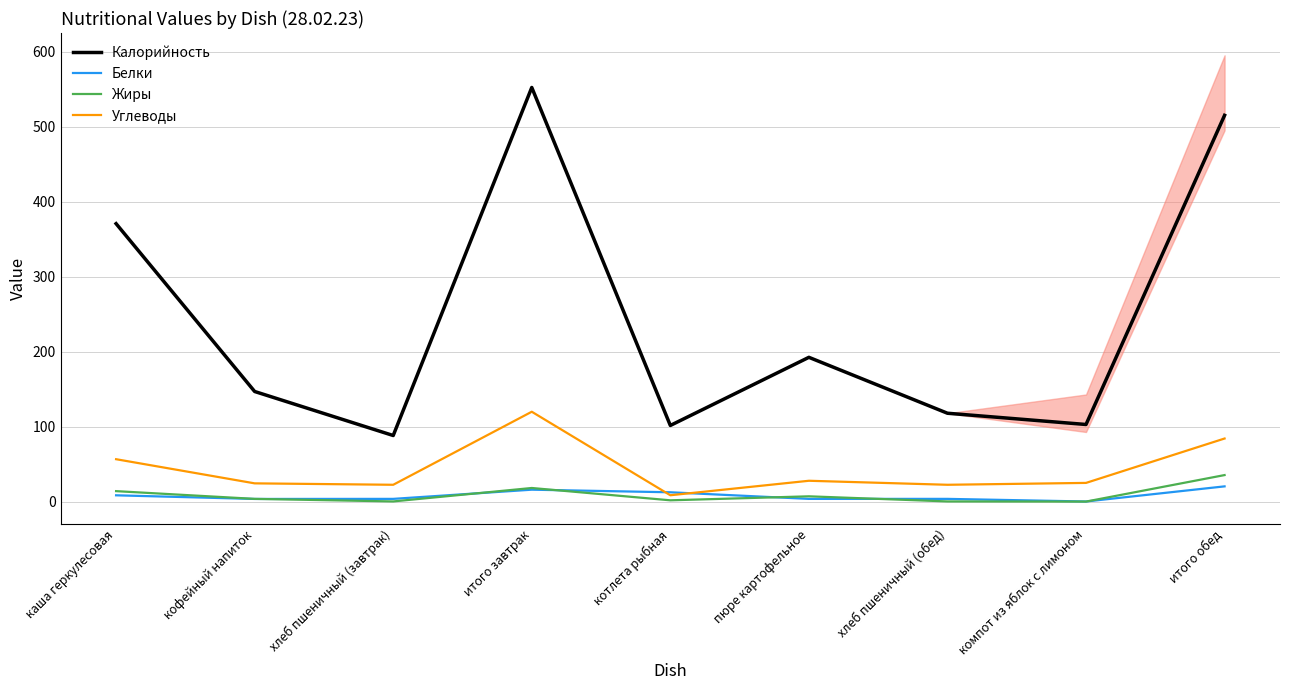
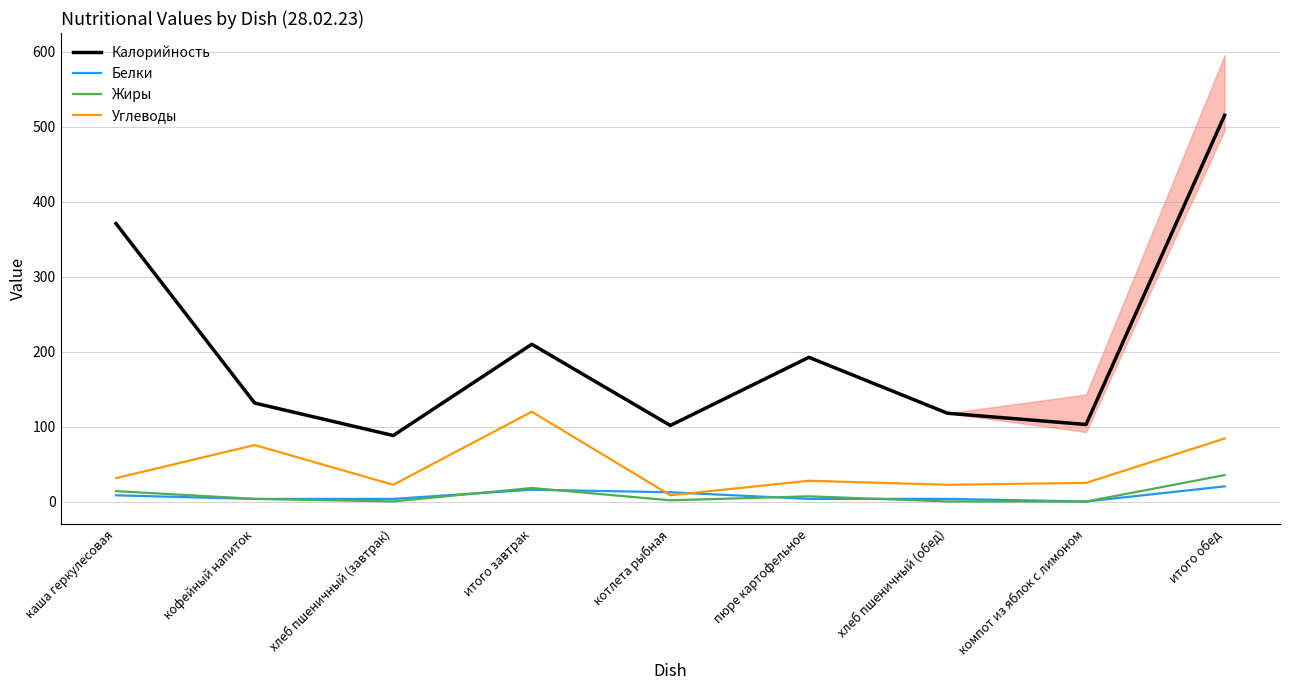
Углеводы, каша геркулесовая: 60 -> 30
Калорийность, кофейный напиток: 150 -> 130
Углеводы, кофейный напиток: 20 -> 80
Калорийность, итого завтрак: 550 -> 210
